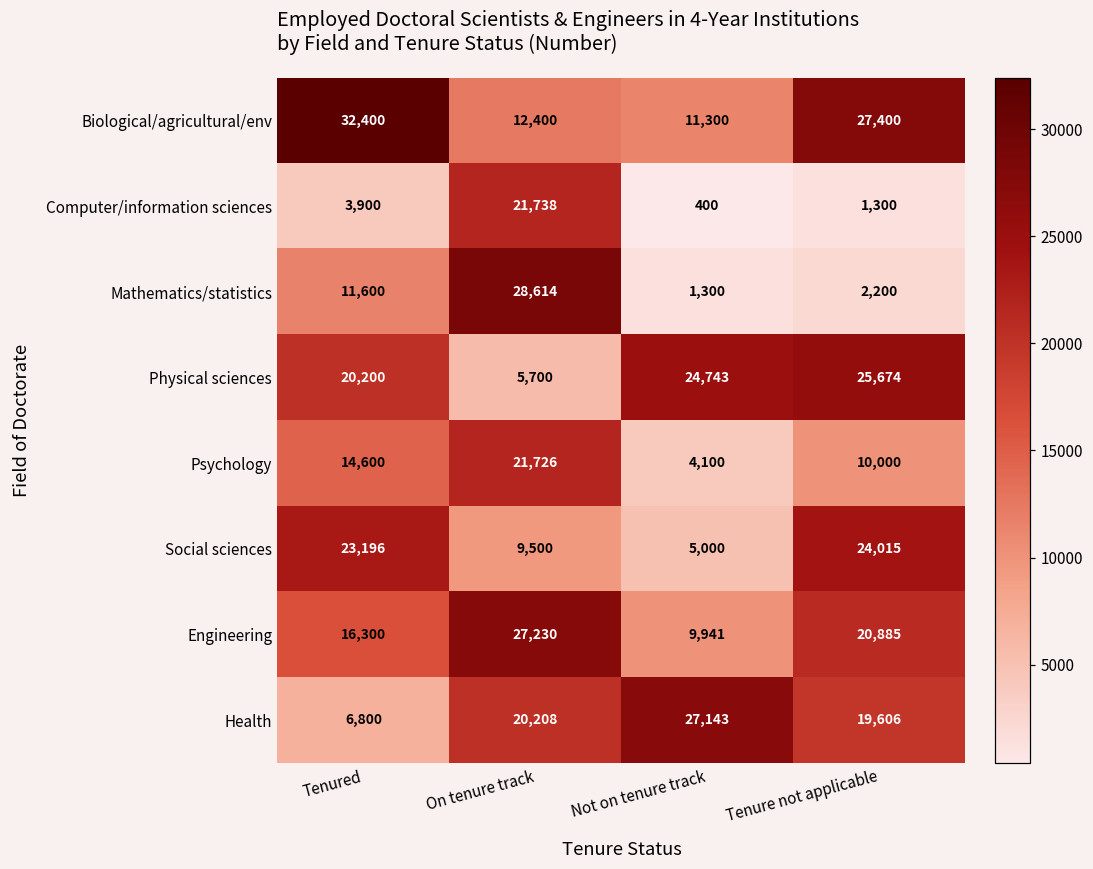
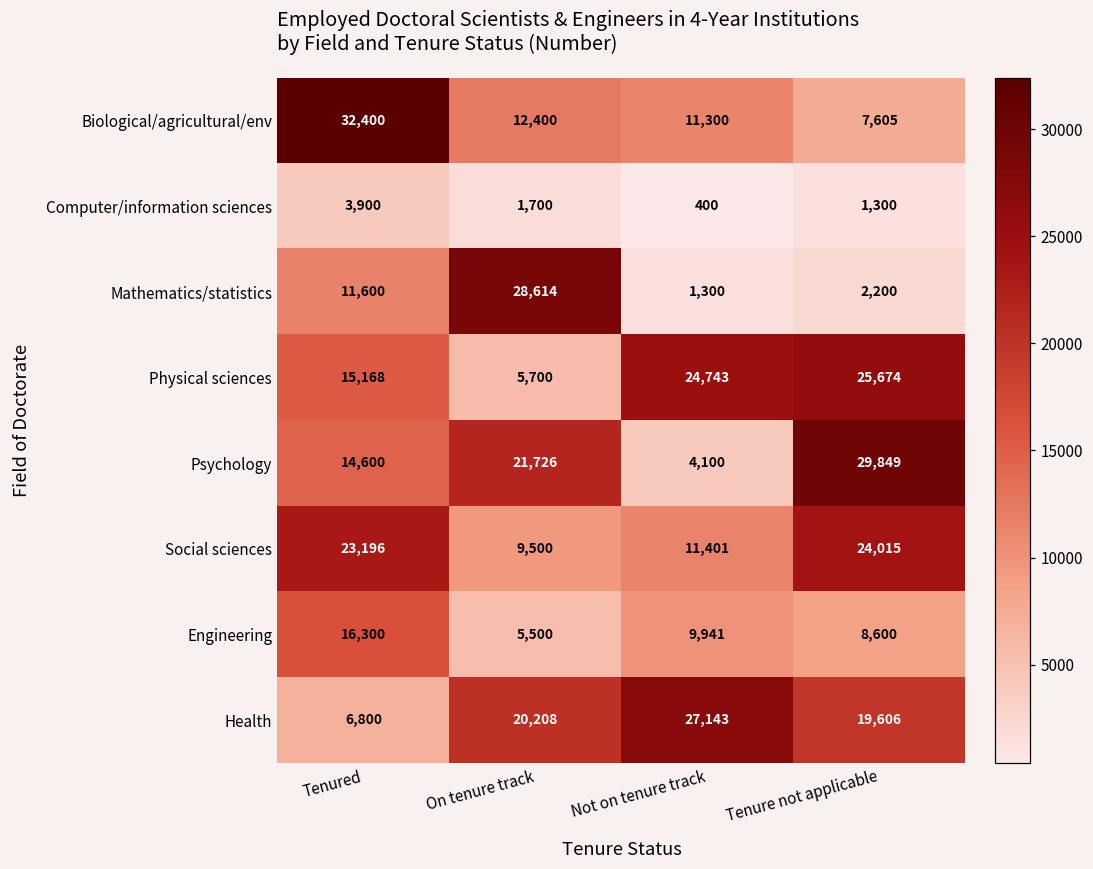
Biological/agricultural/env, Tenure not applicable: 27,400 -> 7,605
Computer/information sciences, On tenure track: 21,738 -> 1,700
Physical sciences, Tenured: 20,200 -> 15,168
Psychology, Tenure not applicable: 10,000 -> 29,849
Social sciences, Not on tenure track: 5,000 -> 11,401
Engineering, On tenure track: 27,230 -> 5,500
Engineering, Tenure not applicable: 20,885 -> 8,600
